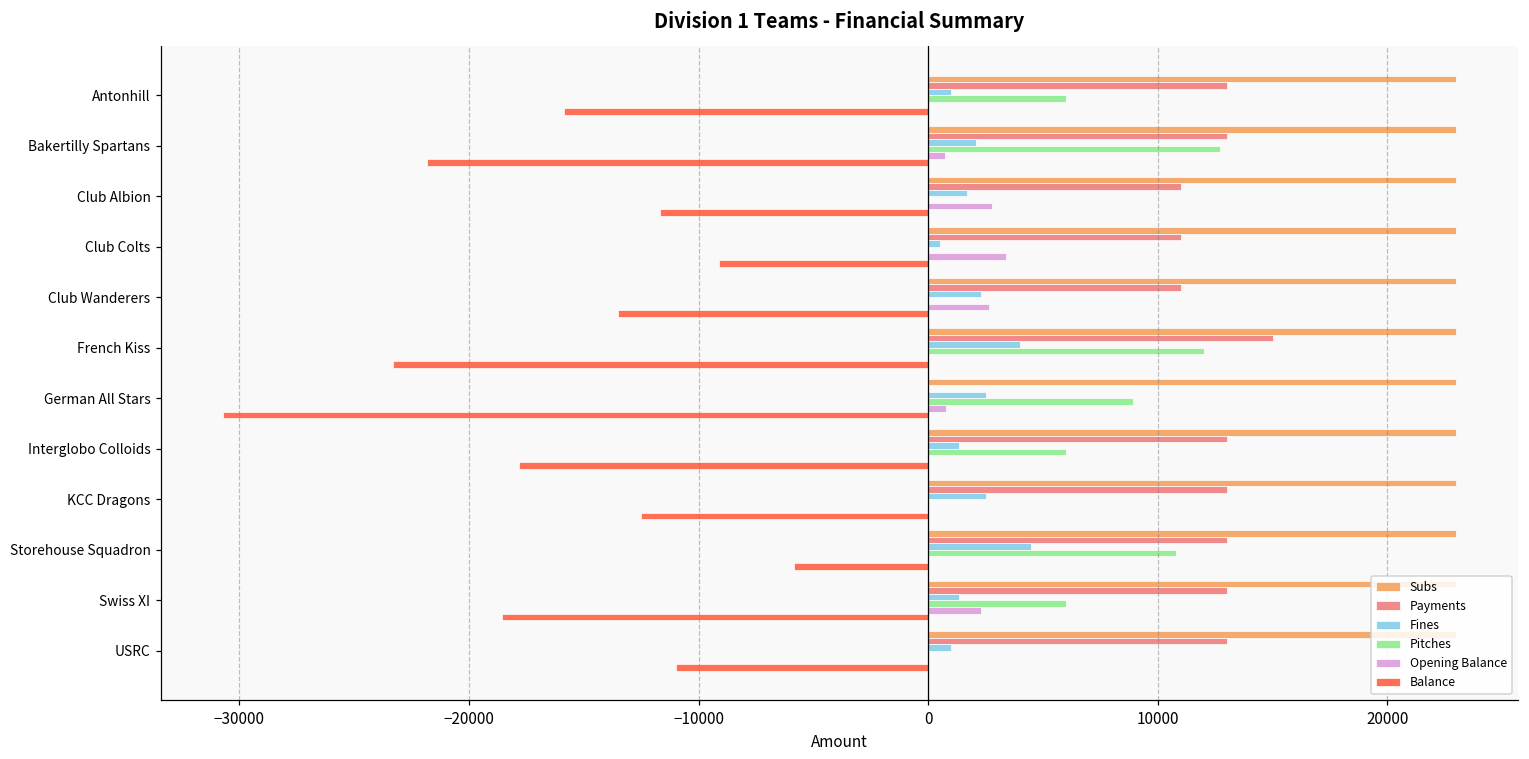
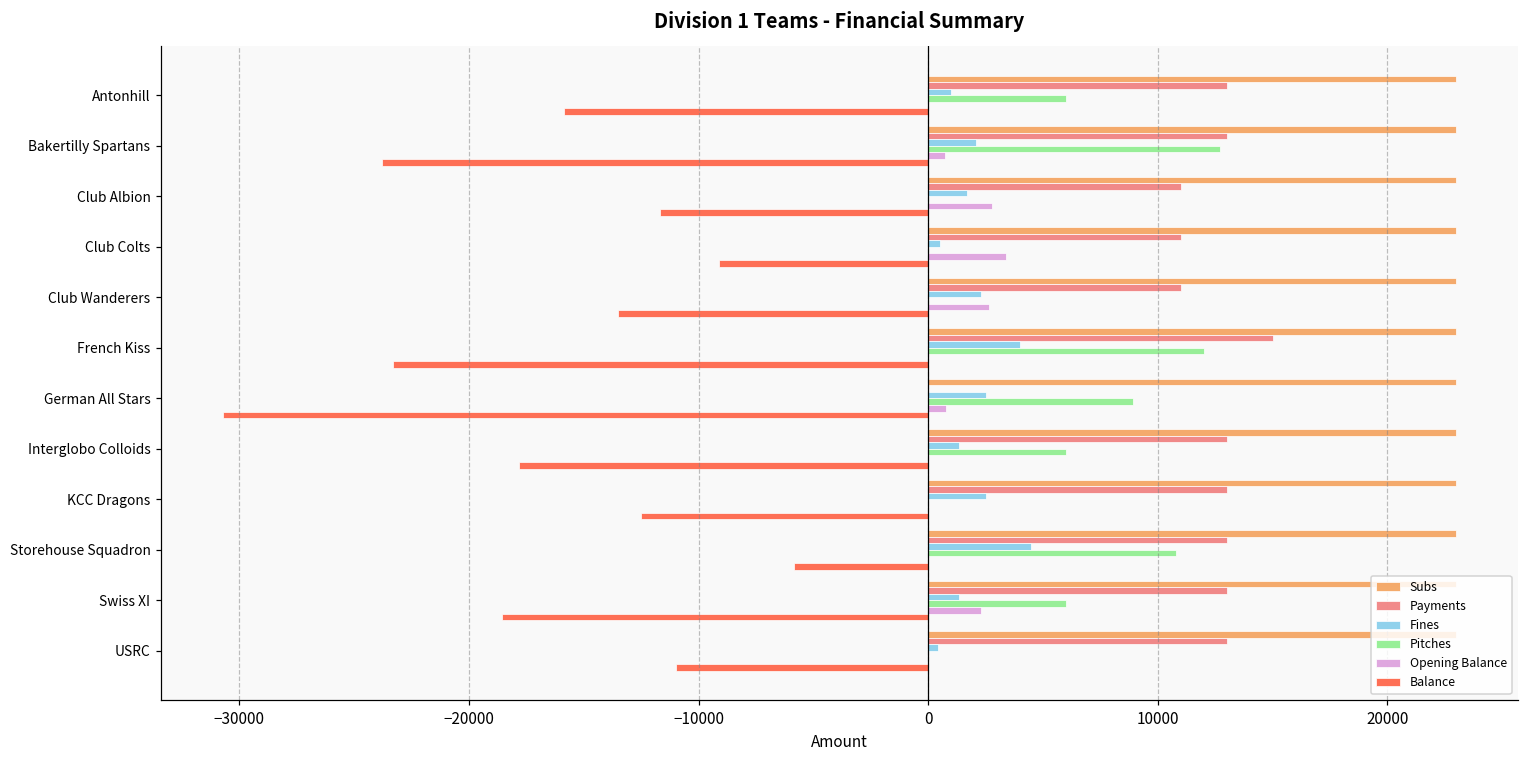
Balance, Bakertilly Spartans: -21800 -> -23800
Fines, USRC: 1000 -> 400
